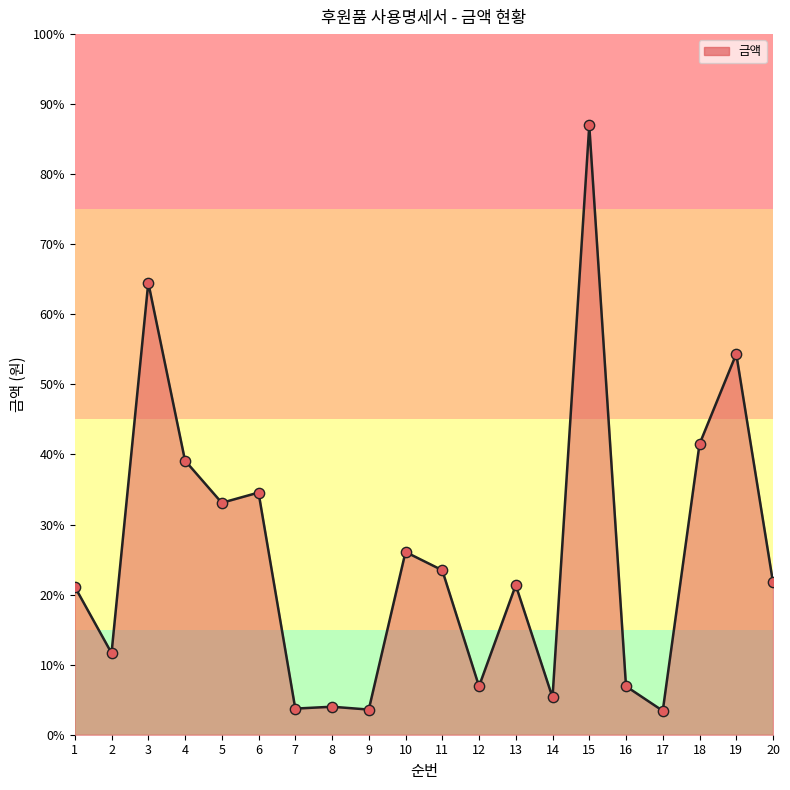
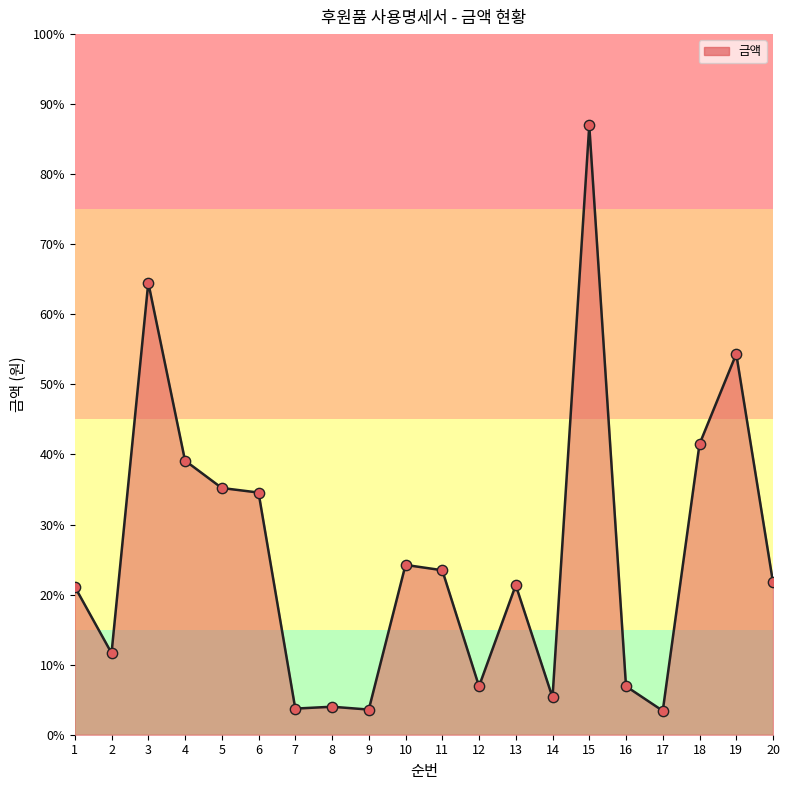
5: 33% -> 35%
10: 26% -> 24%
